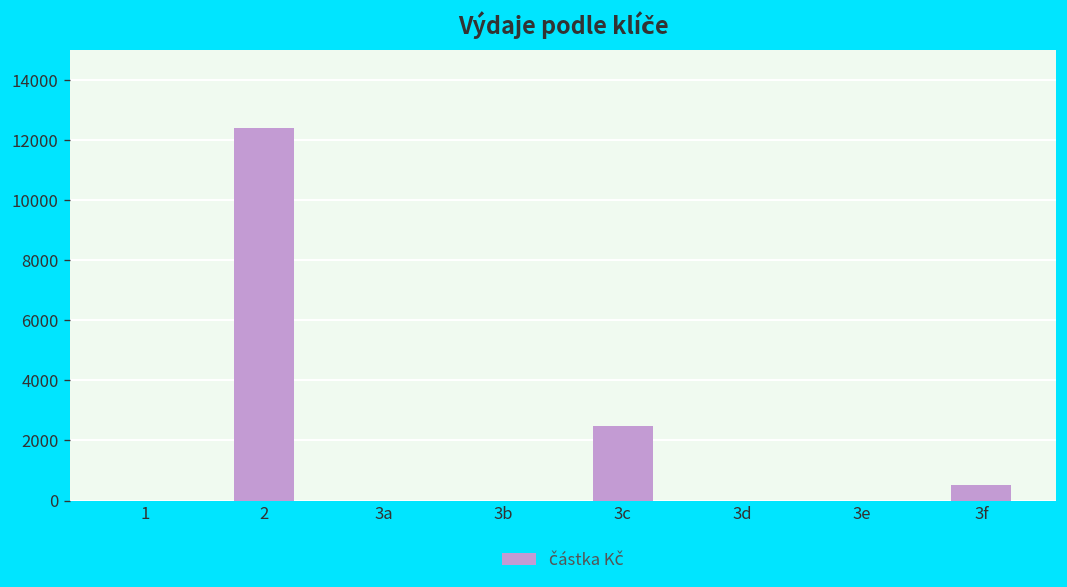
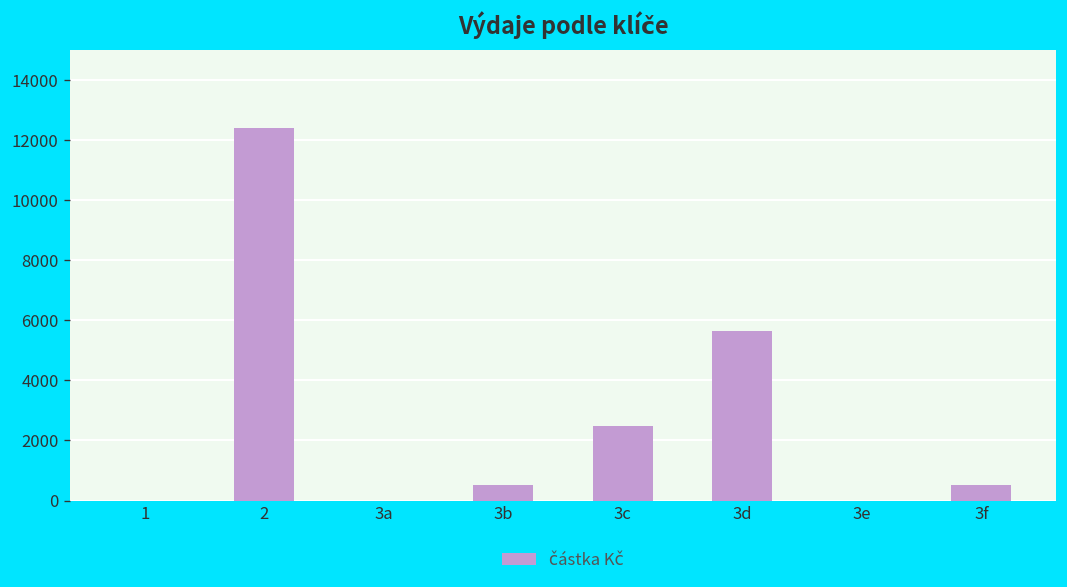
3b: 0 -> 500
3d: 0 -> 5600
